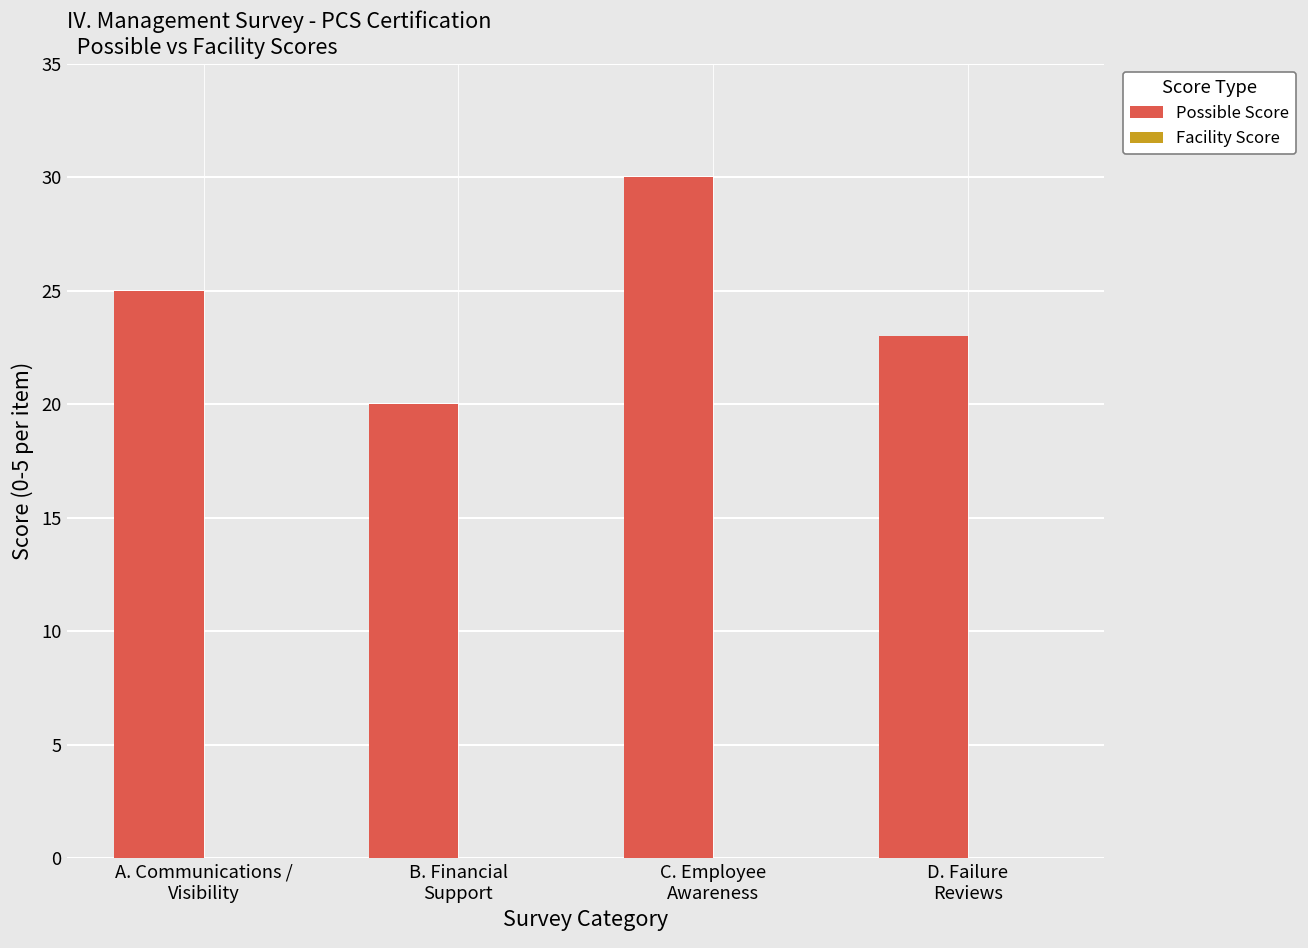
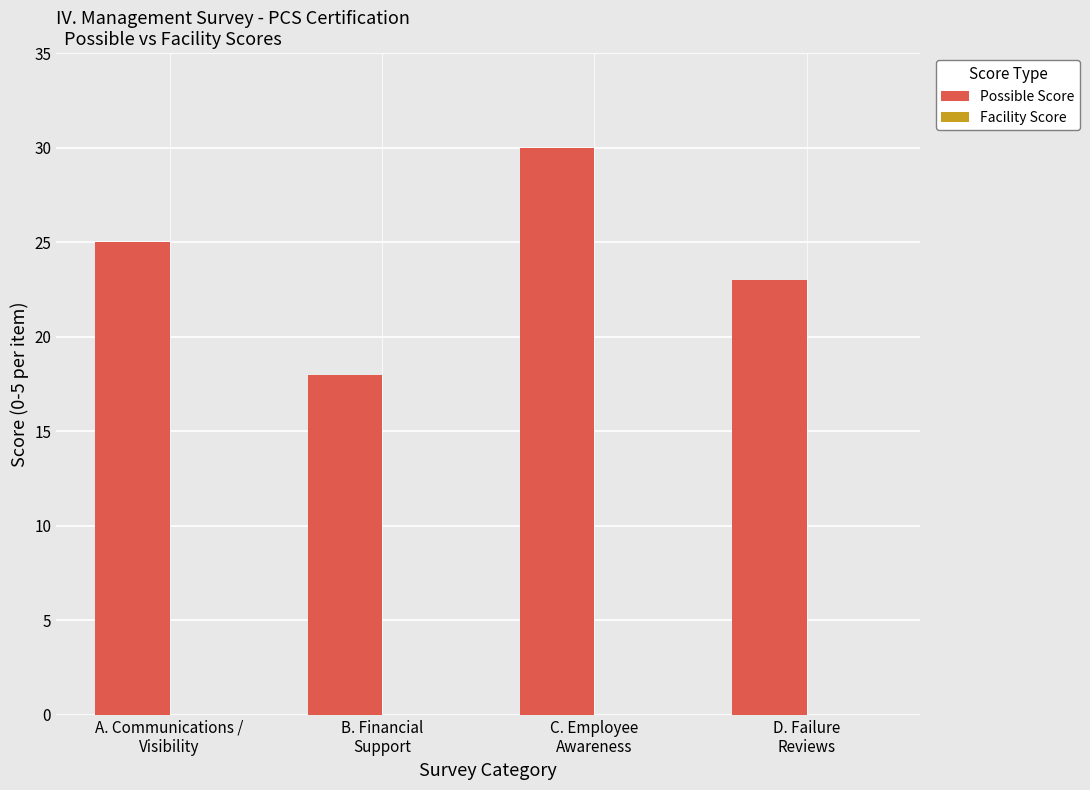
Possible Score, B. Financial Support: 20 -> 18
